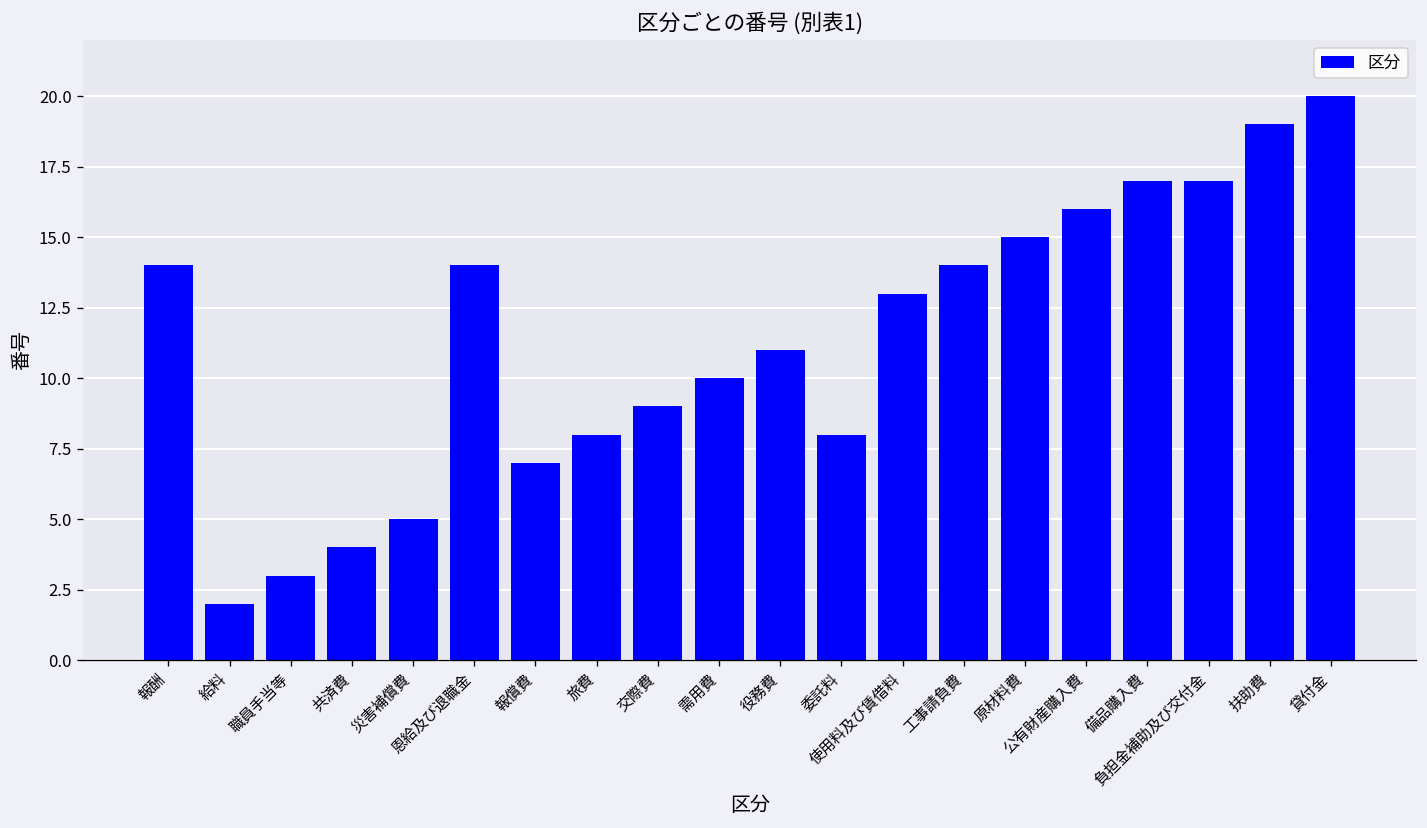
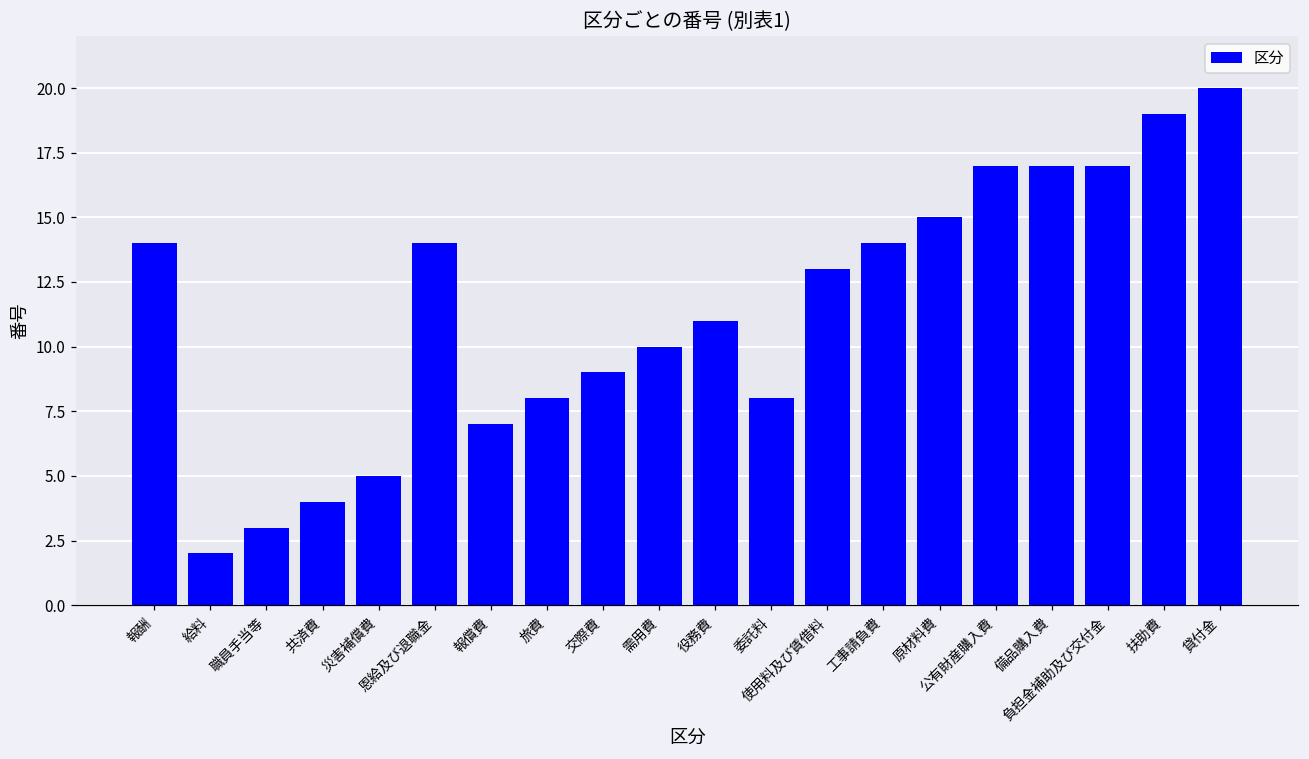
公有財産購入費: 16 -> 17
